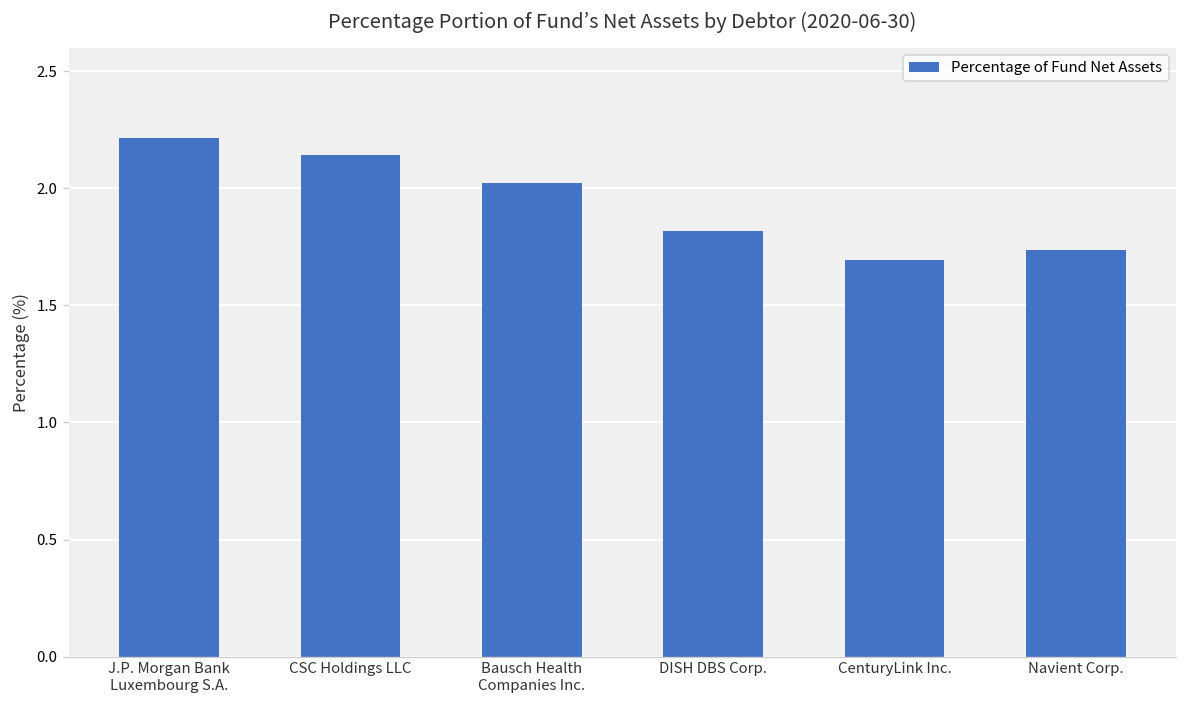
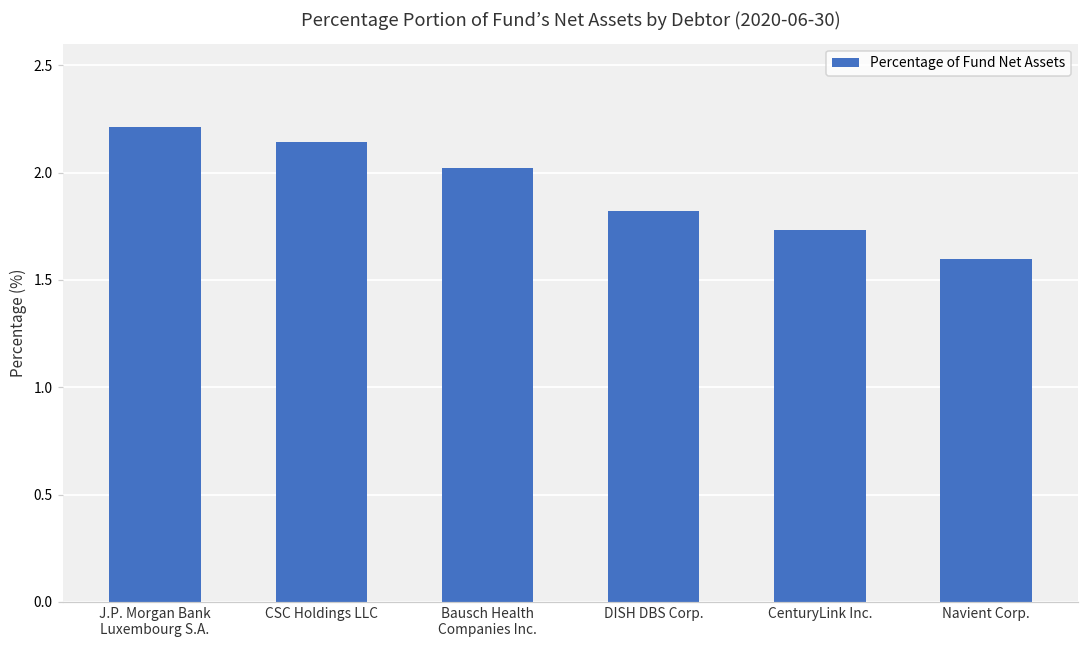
CenturyLink Inc.: 1.69 -> 1.73
Navient Corp.: 1.74 -> 1.60
